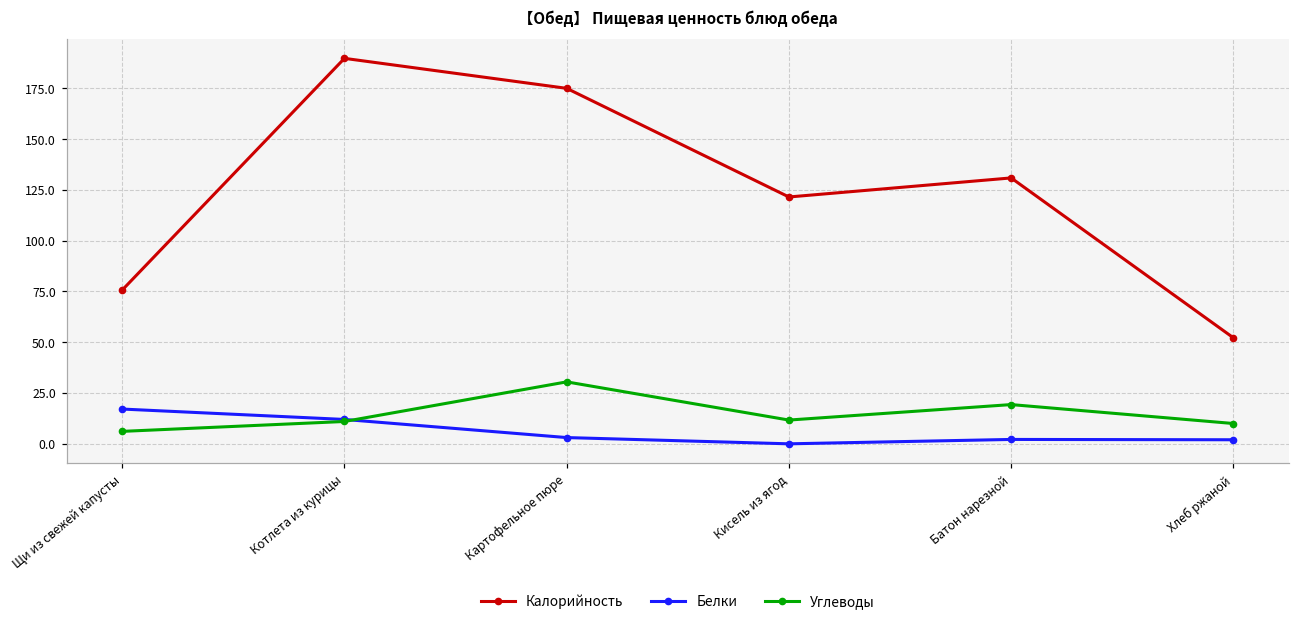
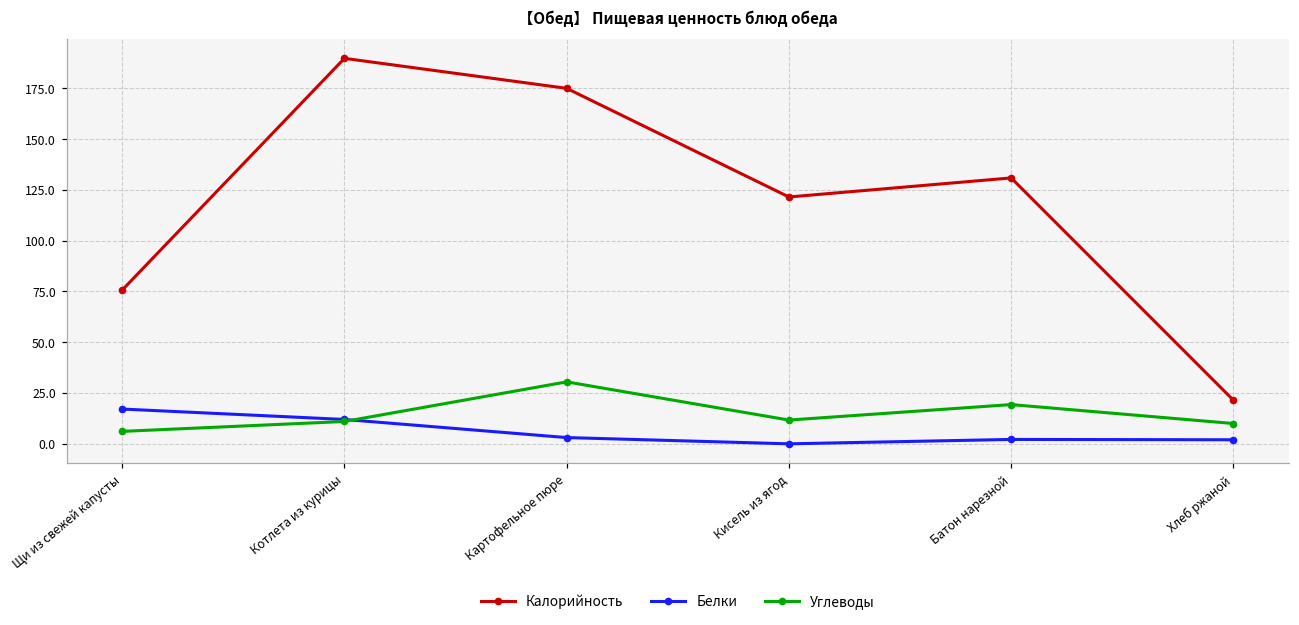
Калорийность, Хлеб ржаной: 52 -> 22
